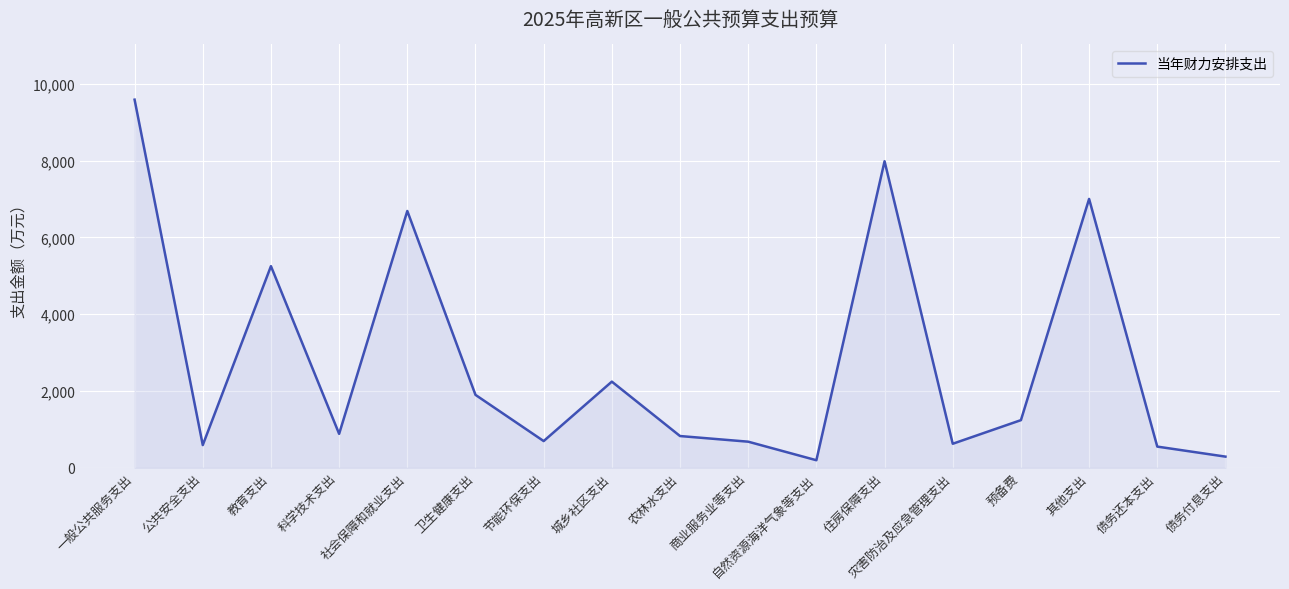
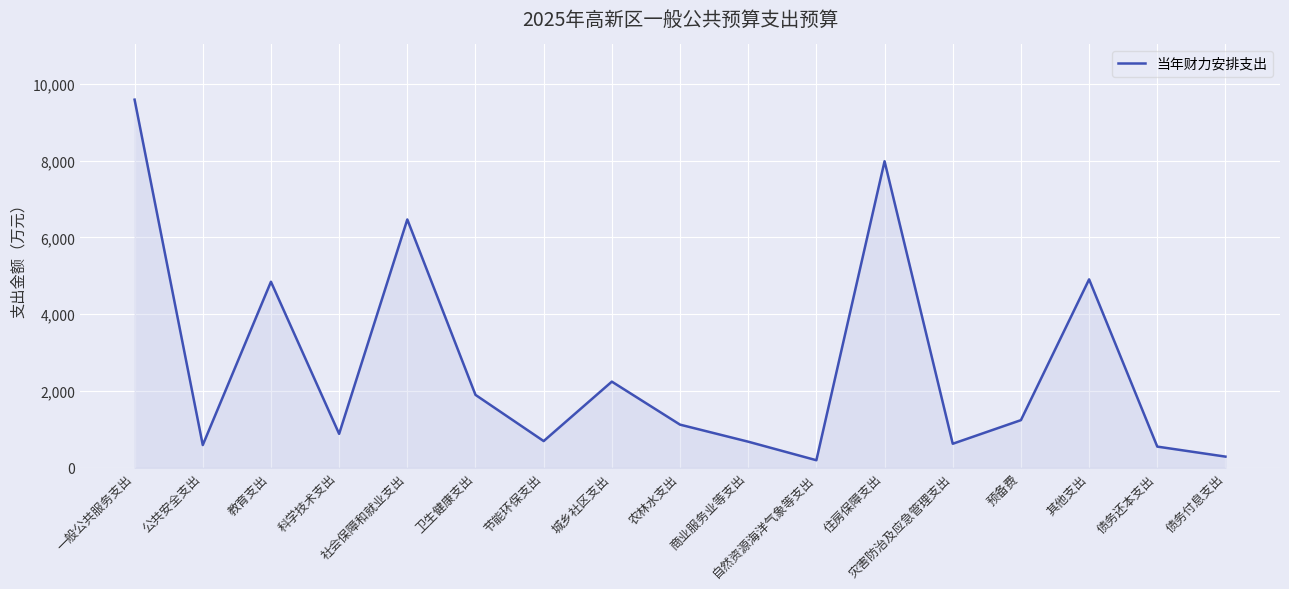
教育支出: 5,200 -> 4,800
社会保障和就业支出: 6,700 -> 6,500
农林水支出: 800 -> 1,100
其他支出: 7,000 -> 4,900
